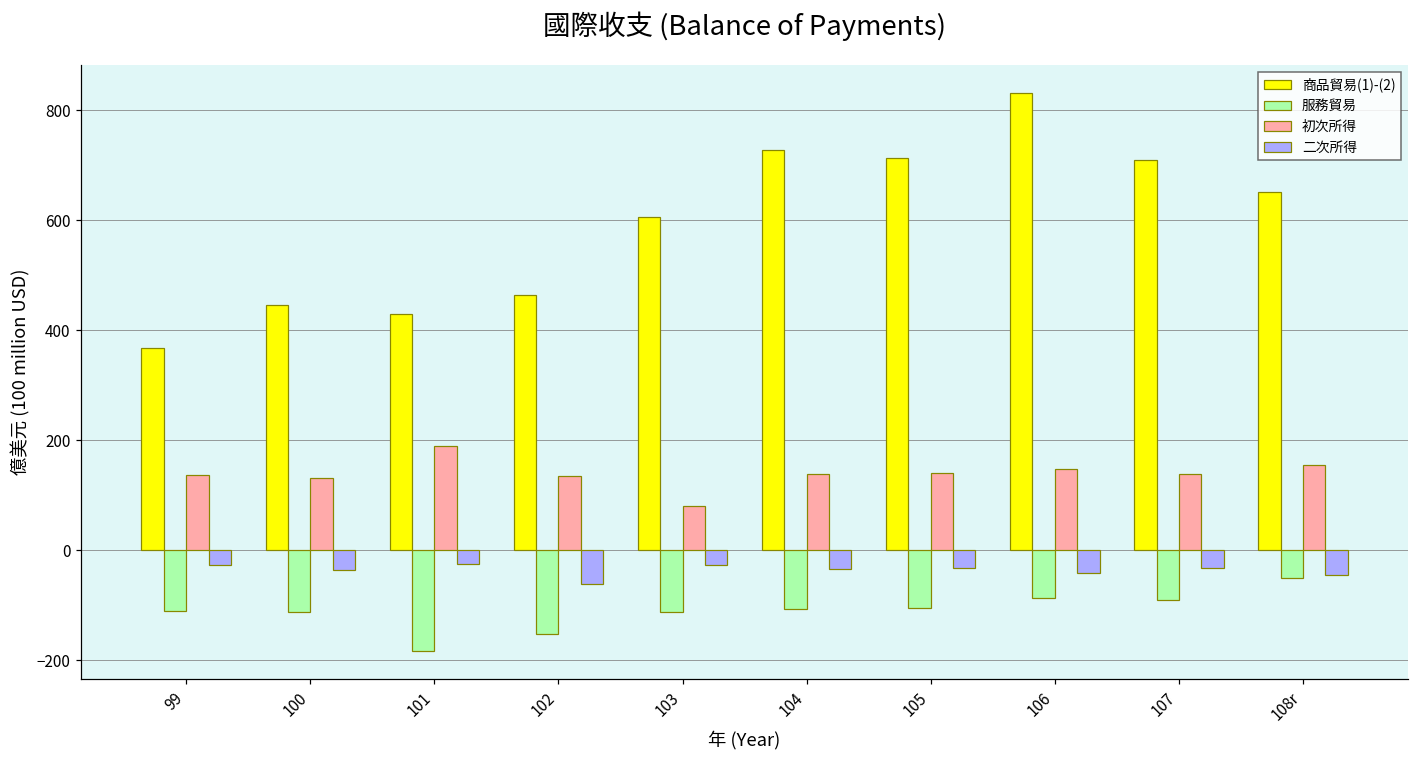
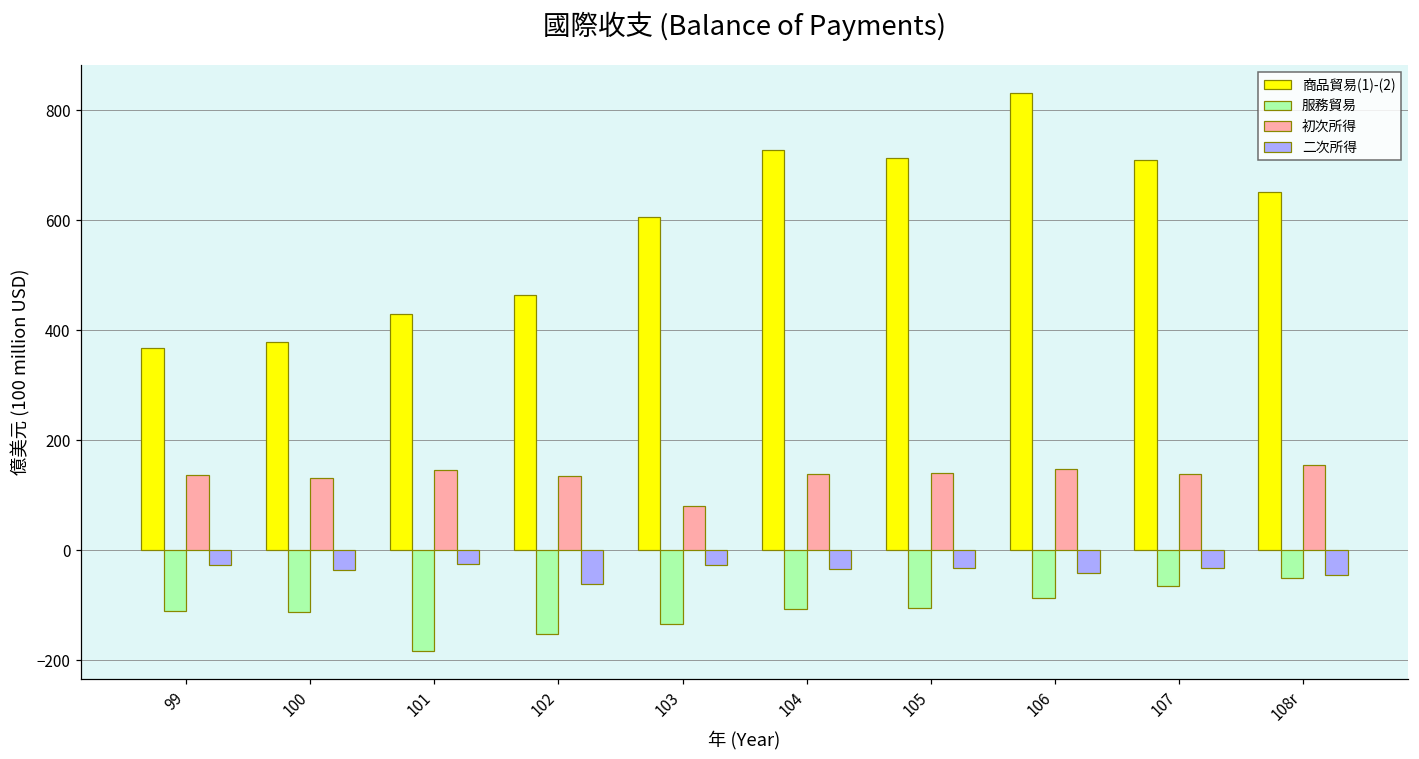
商品貿易(1)-(2), 100: 450 -> 380
初次所得, 101: 190 -> 150
服務貿易, 103: -110 -> -140
服務貿易, 107: -90 -> -70
